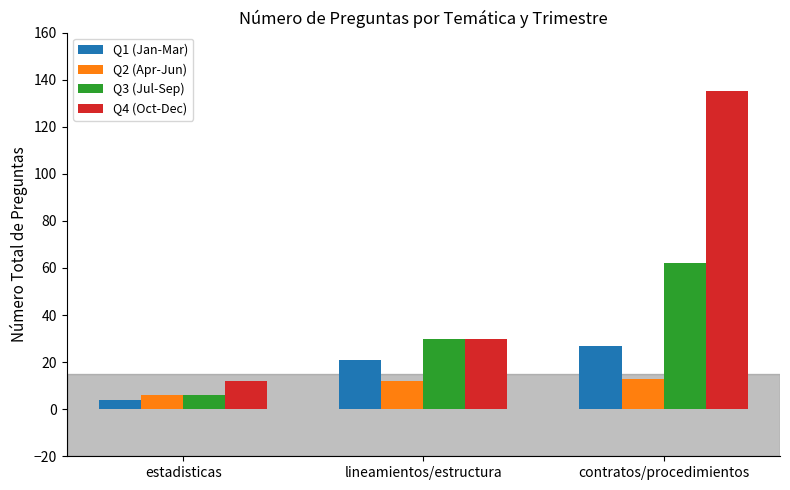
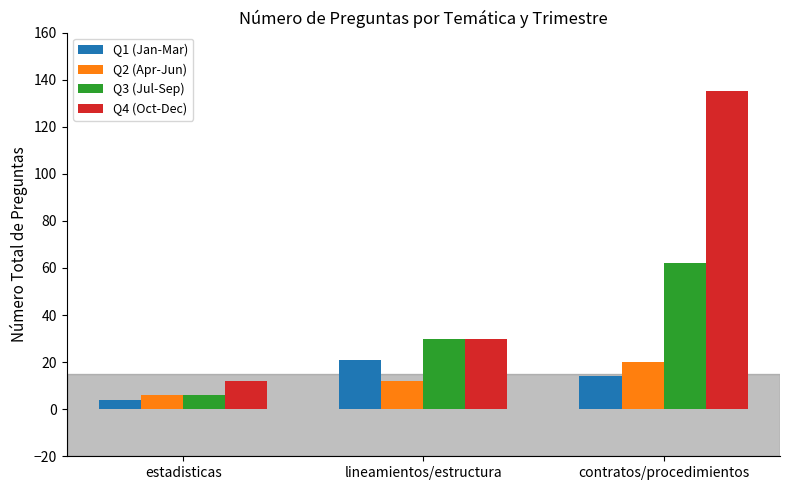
Q1 (Jan-Mar), contratos/procedimientos: 27 -> 14
Q2 (Apr-Jun), contratos/procedimientos: 13 -> 20
